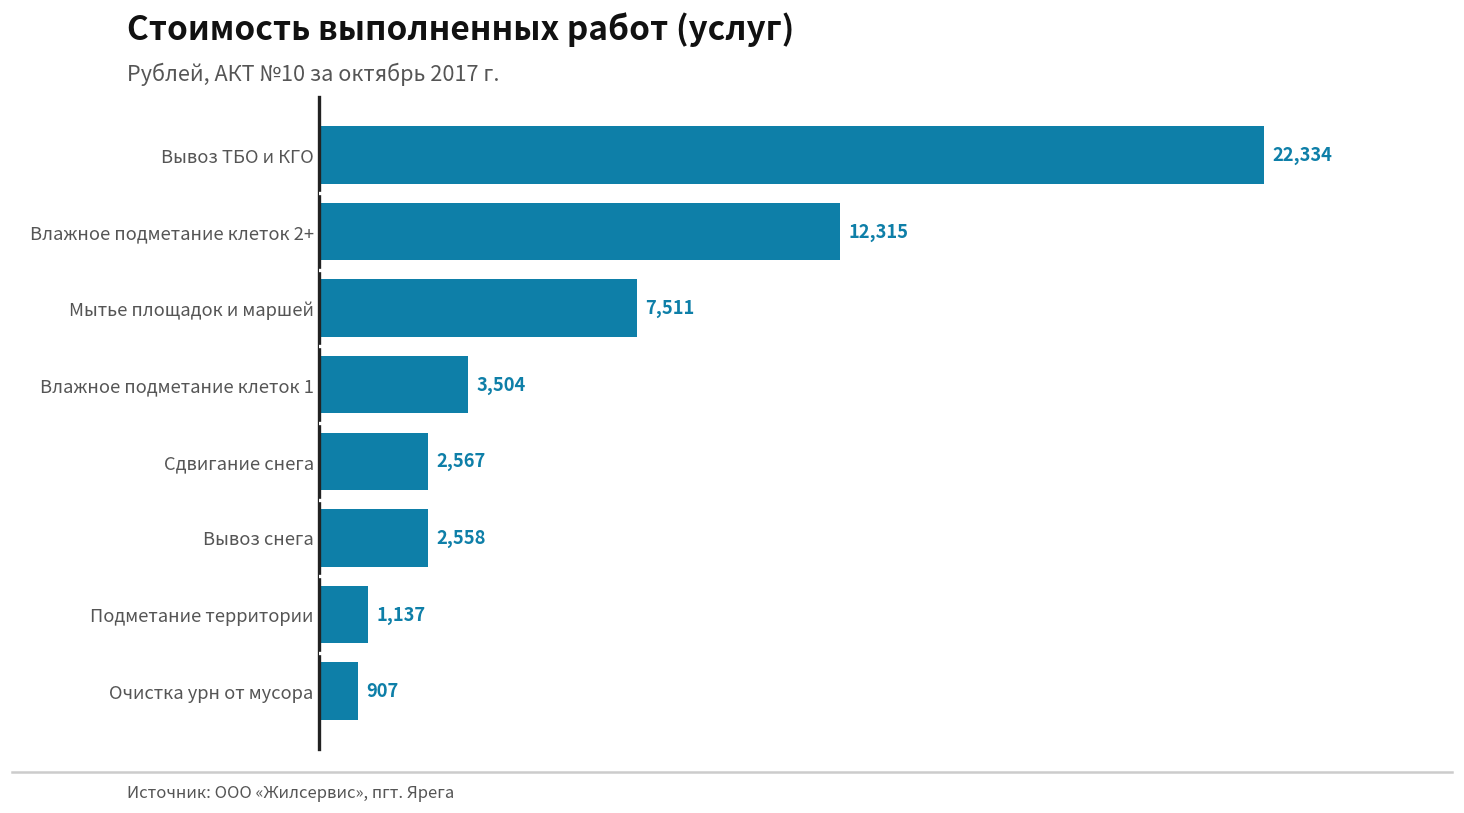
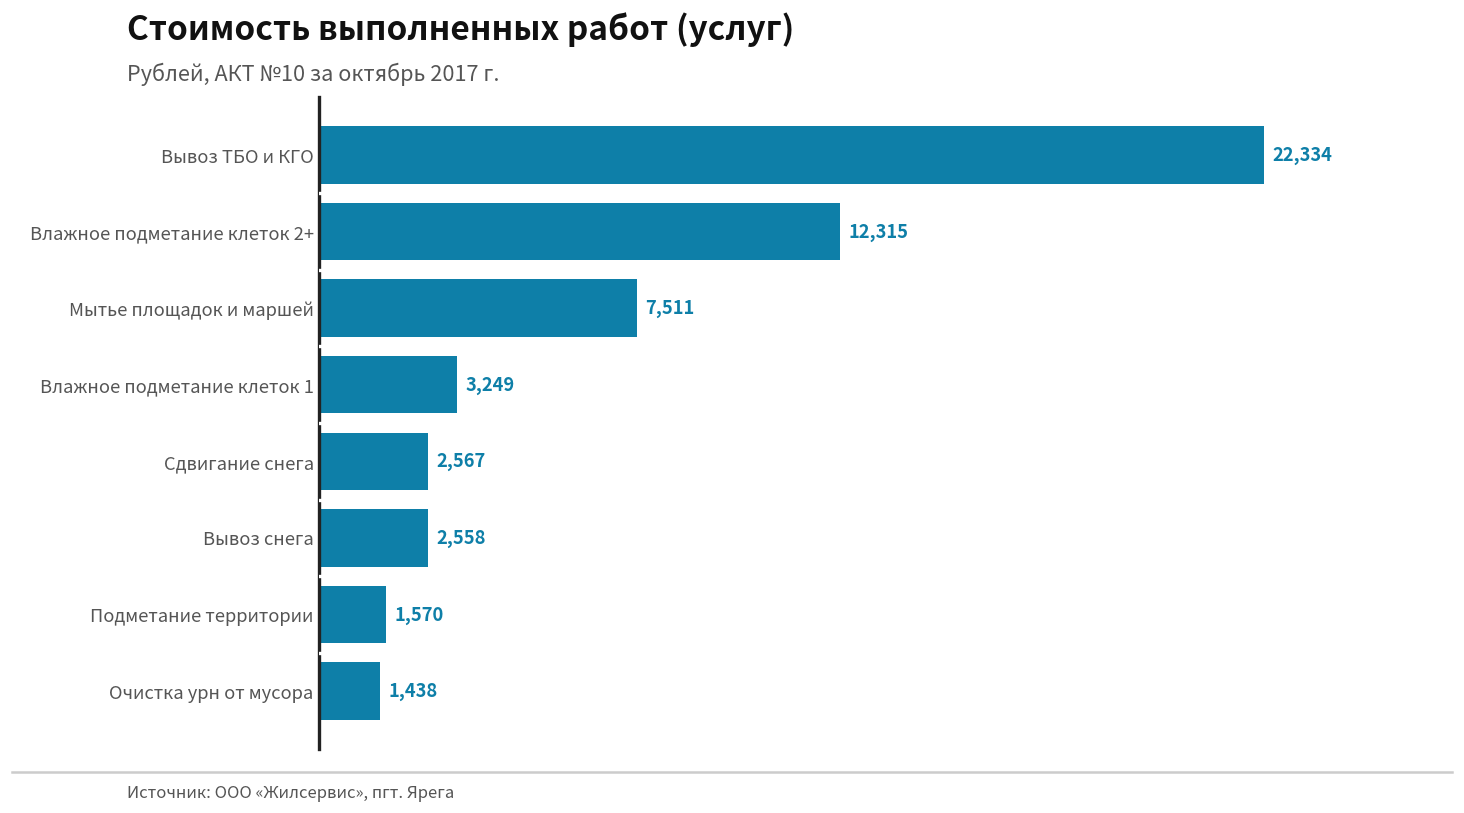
Влажное подметание клеток 1: 3,504 -> 3,249
Подметание территории: 1,137 -> 1,570
Очистка урн от мусора: 907 -> 1,438
